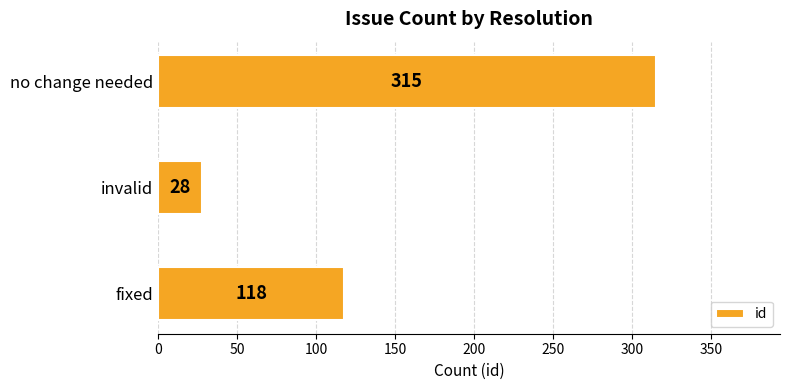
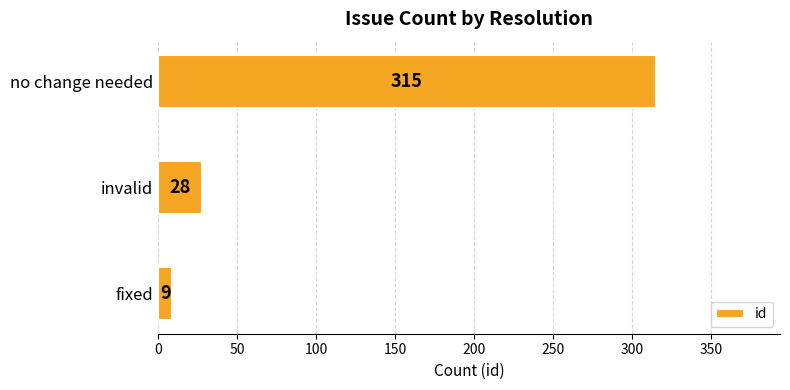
fixed: 118 -> 9
